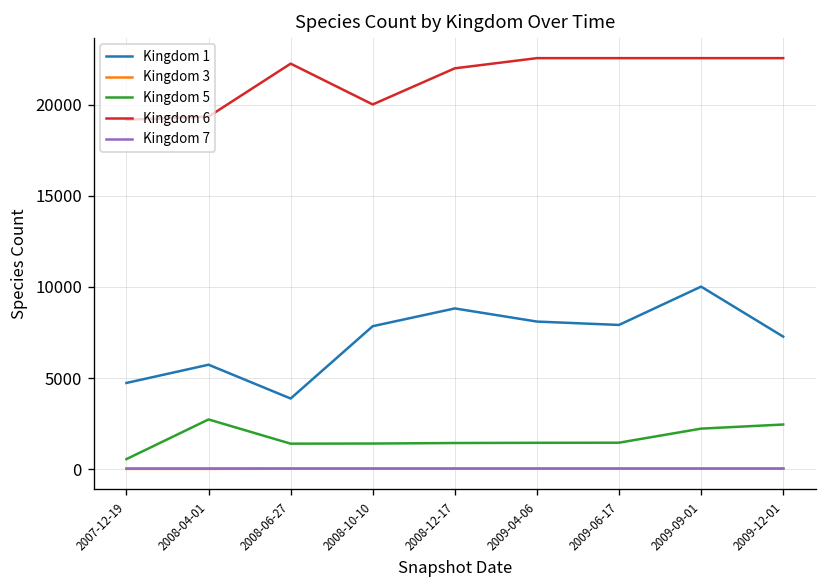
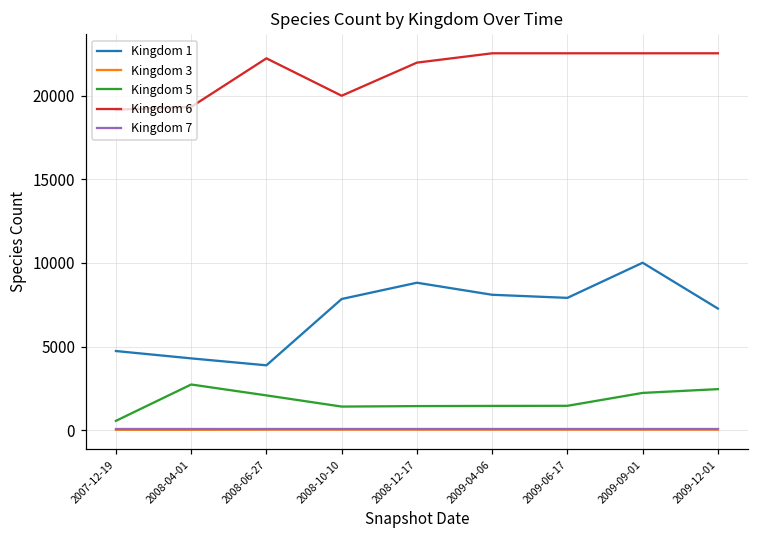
Kingdom 1, 2008-04-01: 5700 -> 4300
Kingdom 5, 2008-06-27: 1400 -> 2100
